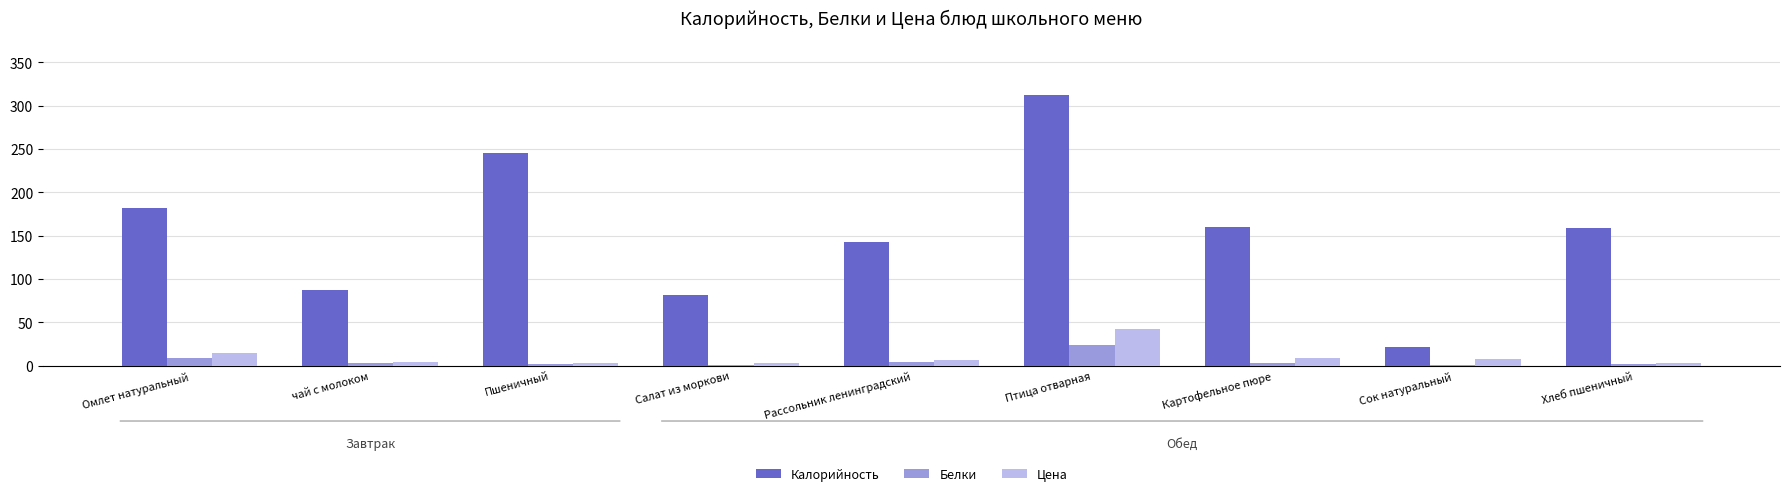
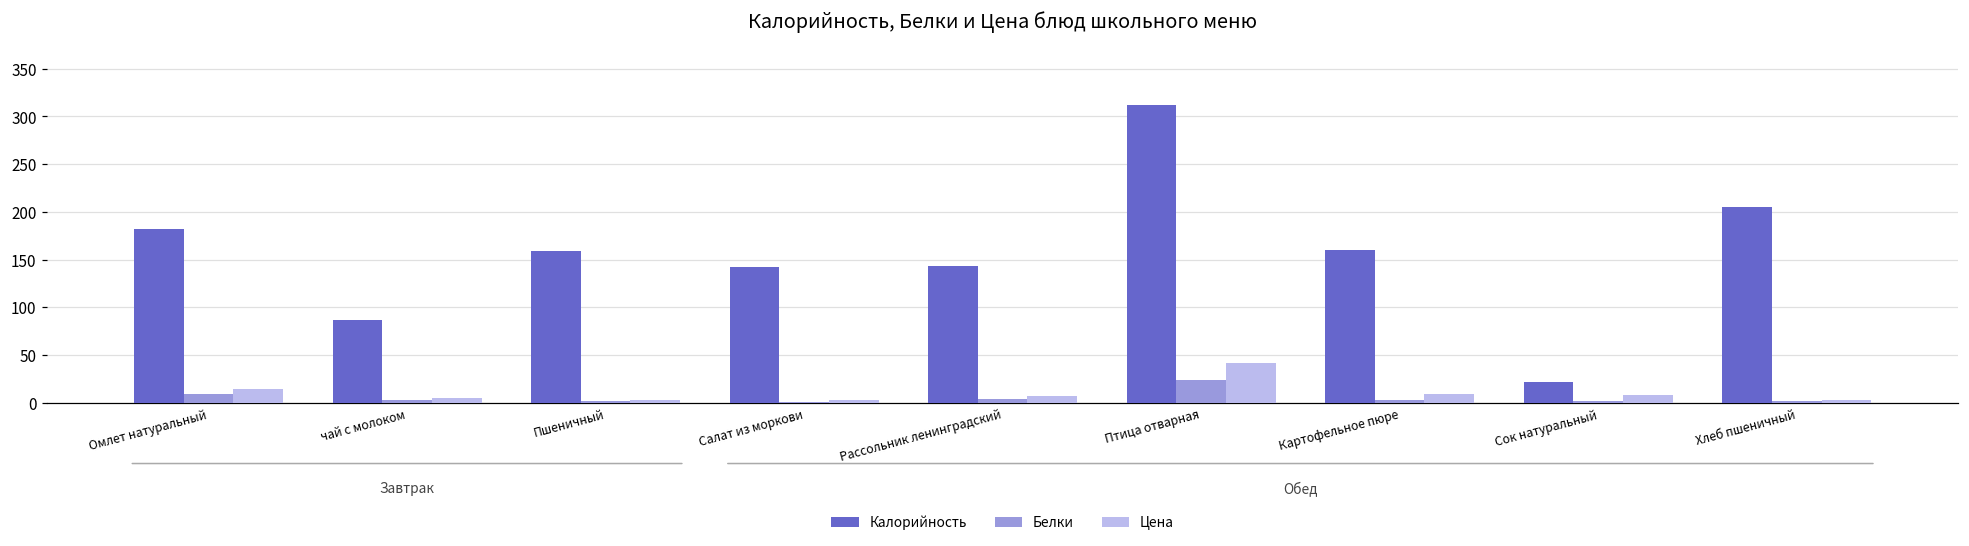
Калорийность, Пшеничный: 250 -> 160
Калорийность, Салат из моркови: 80 -> 140
Калорийность, Хлеб пшеничный: 160 -> 210
